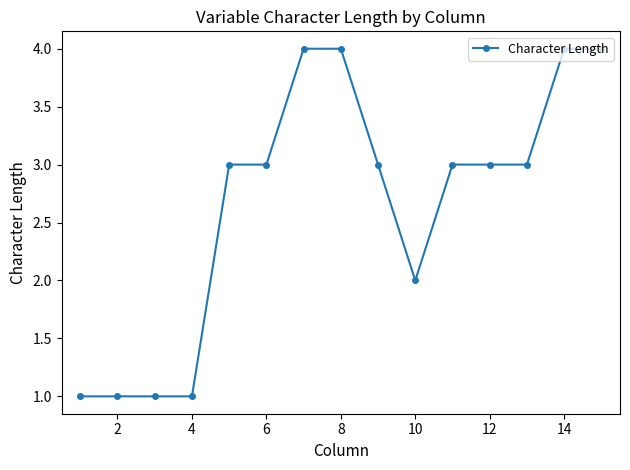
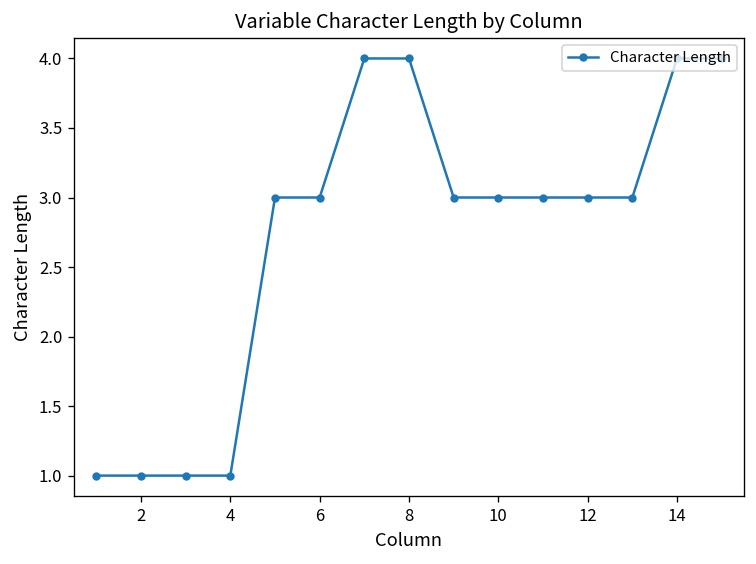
10: 2 -> 3
